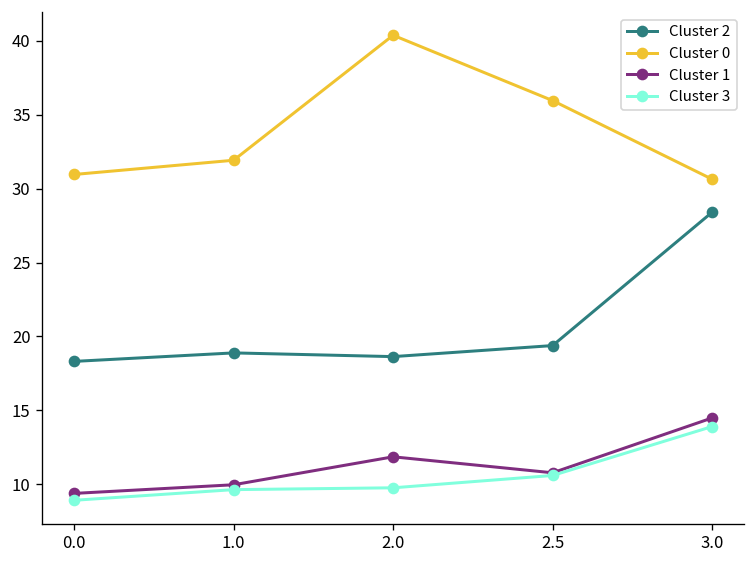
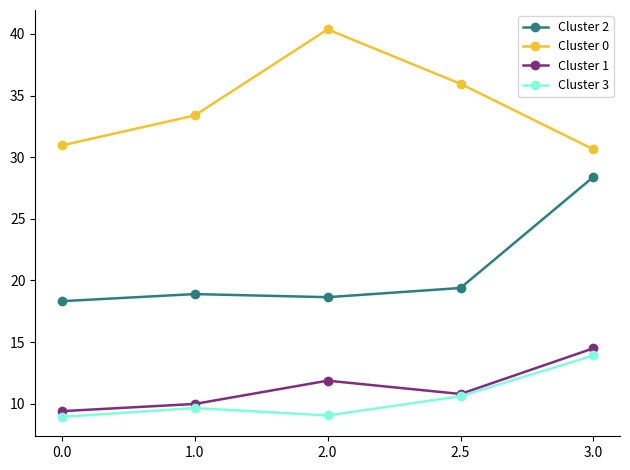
Cluster 0, 1.0: 31.9 -> 33.4
Cluster 3, 2.0: 9.8 -> 9.0
